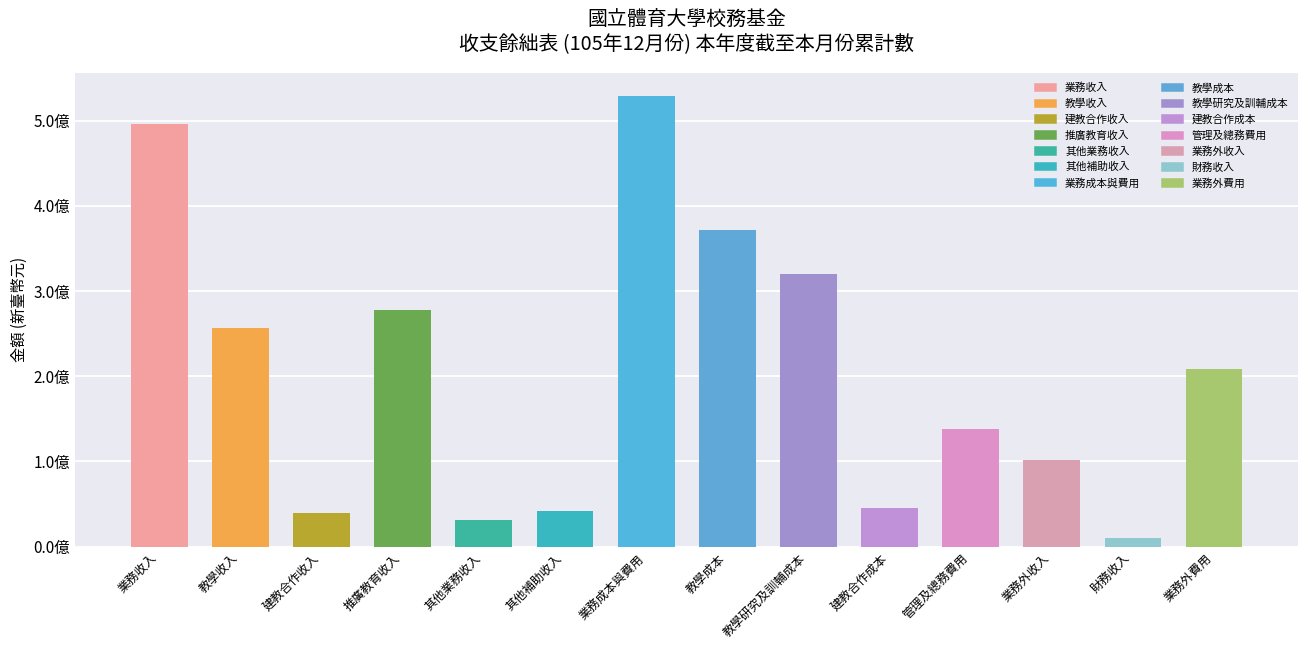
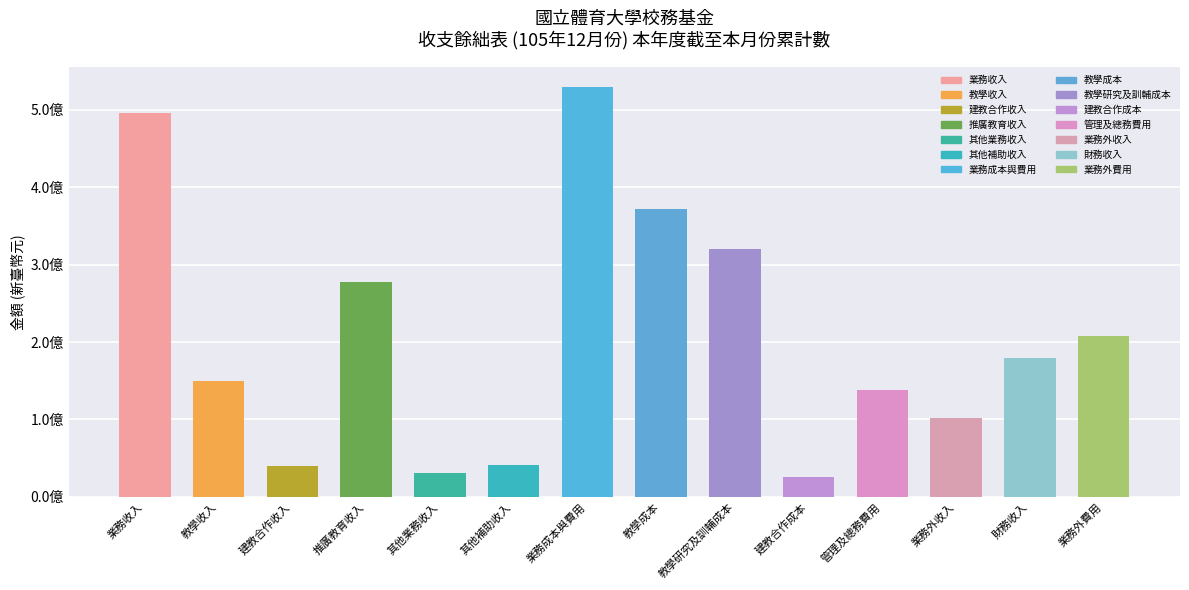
教學收入: 2.6億 -> 1.5億
建教合作成本: 0.5億 -> 0.3億
財務收入: 0.1億 -> 1.8億
